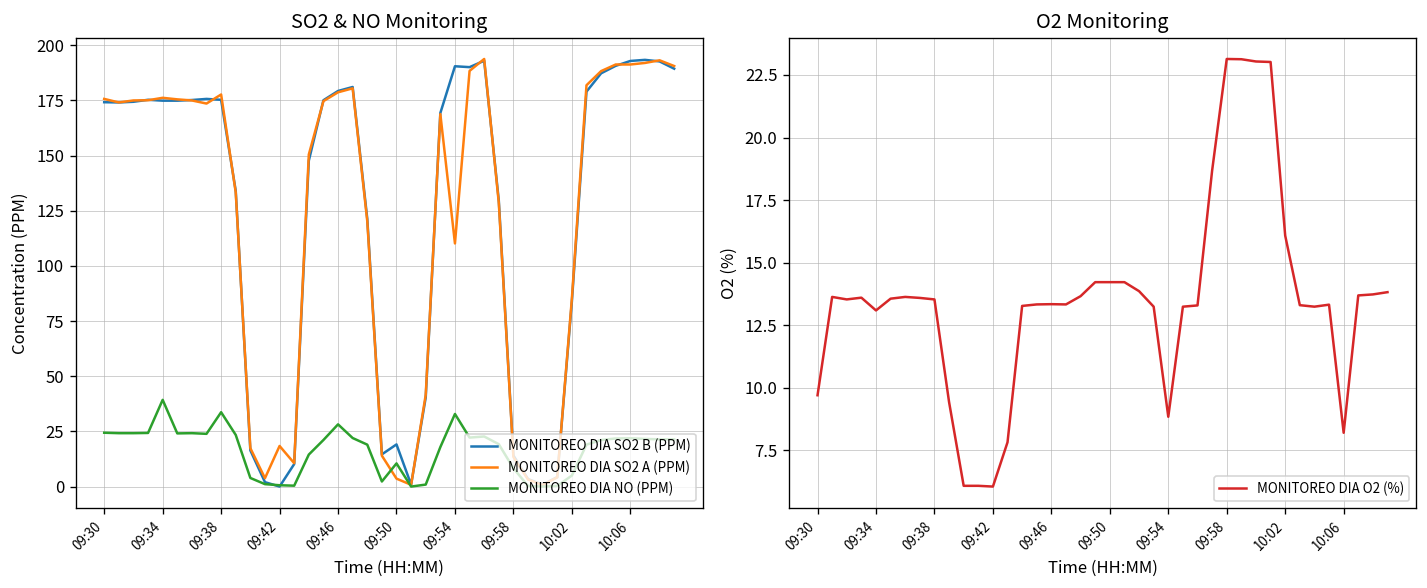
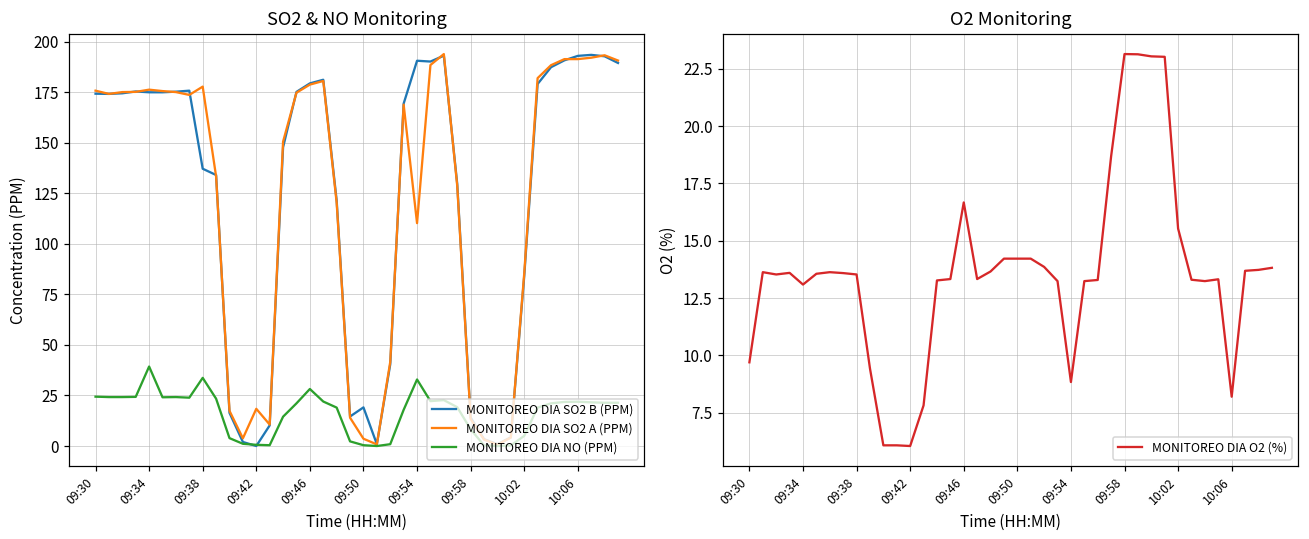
SO2 & NO Monitoring, MONITOREO DIA SO2 B (PPM), 09:38: 175 -> 137
SO2 & NO Monitoring, MONITOREO DIA NO (PPM), 09:50: 11 -> 0
O2 Monitoring, 09:46: 13.3 -> 16.7
O2 Monitoring, 10:02: 16.1 -> 15.5
